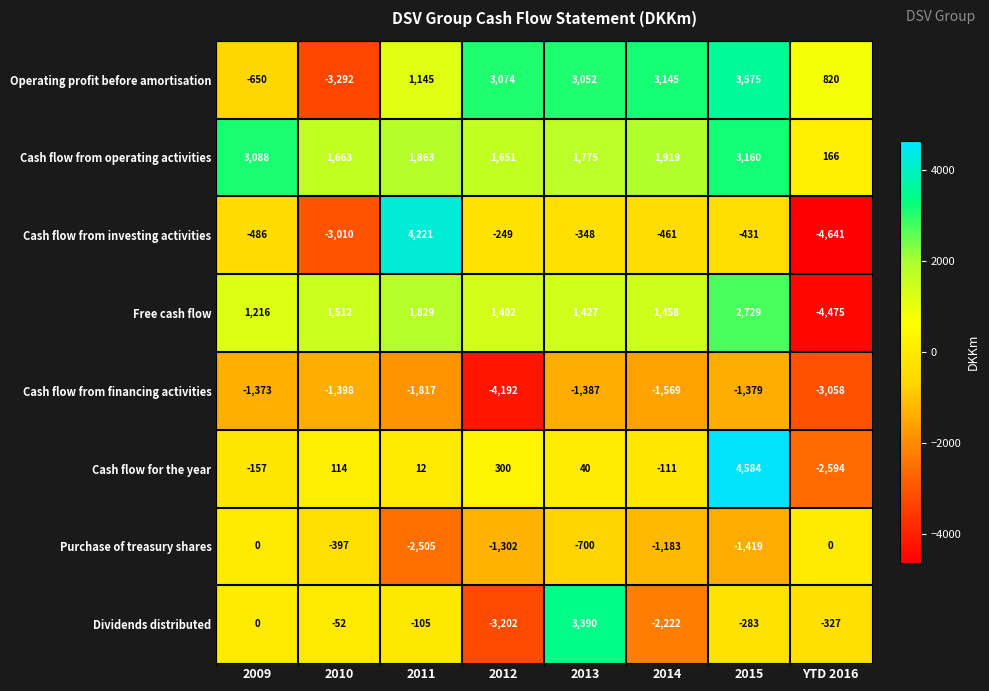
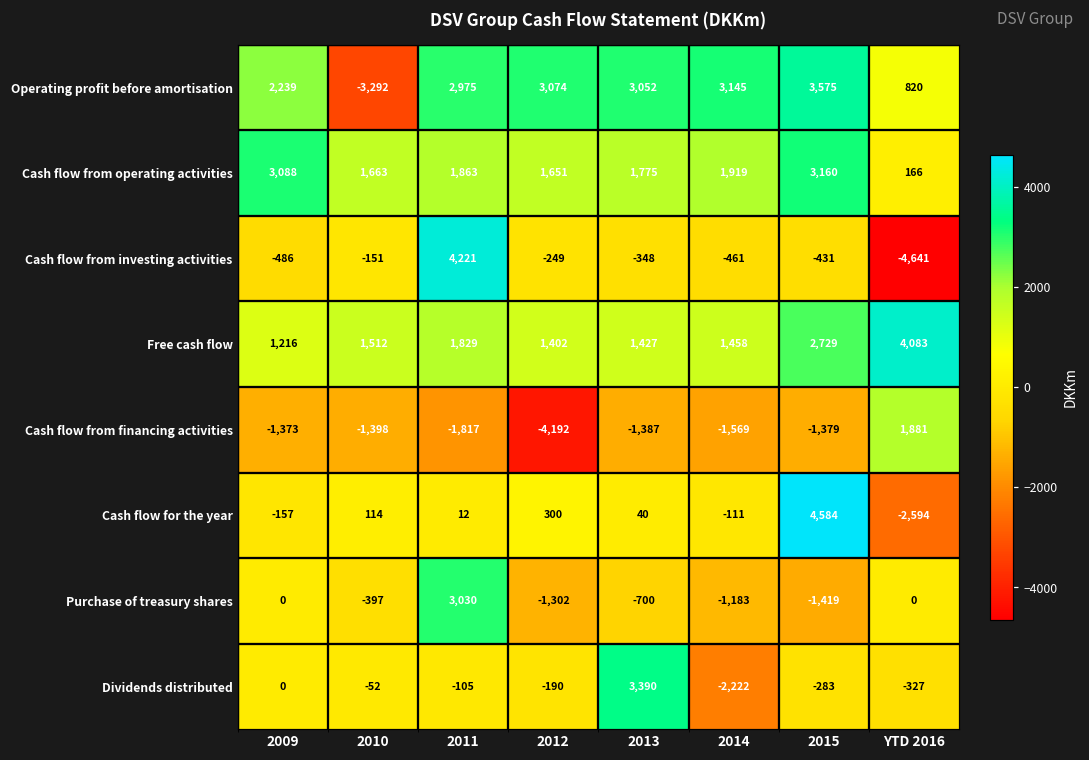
Operating profit before amortisation, 2009: -650 -> 2,239
Operating profit before amortisation, 2011: 1,145 -> 2,975
Cash flow from investing activities, 2010: -3,010 -> -151
Free cash flow, YTD 2016: -4,475 -> 4,083
Cash flow from financing activities, YTD 2016: -3,058 -> 1,881
Purchase of treasury shares, 2011: -2,505 -> 3,030
Dividends distributed, 2012: -3,202 -> -190
